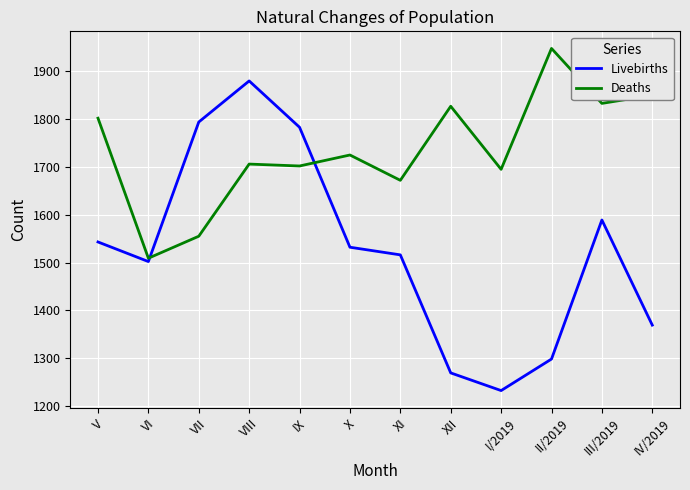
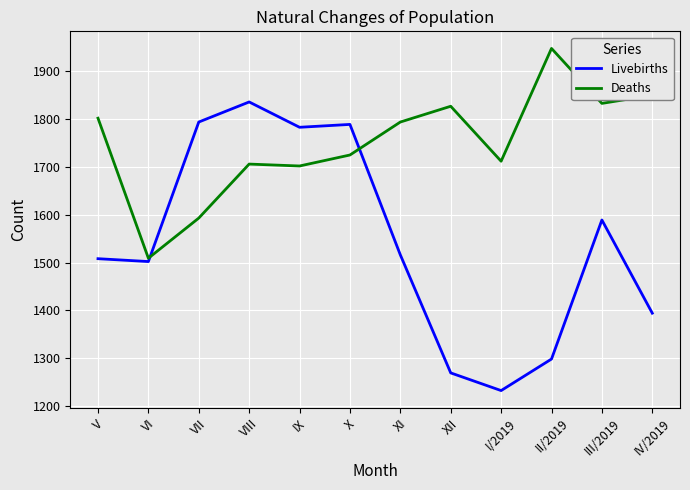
Livebirths, V: 1540 -> 1510
Deaths, VII: 1560 -> 1590
Livebirths, VIII: 1880 -> 1840
Livebirths, X: 1530 -> 1790
Deaths, XI: 1670 -> 1790
Deaths, I/2019: 1700 -> 1710
Livebirths, IV/2019: 1370 -> 1390
